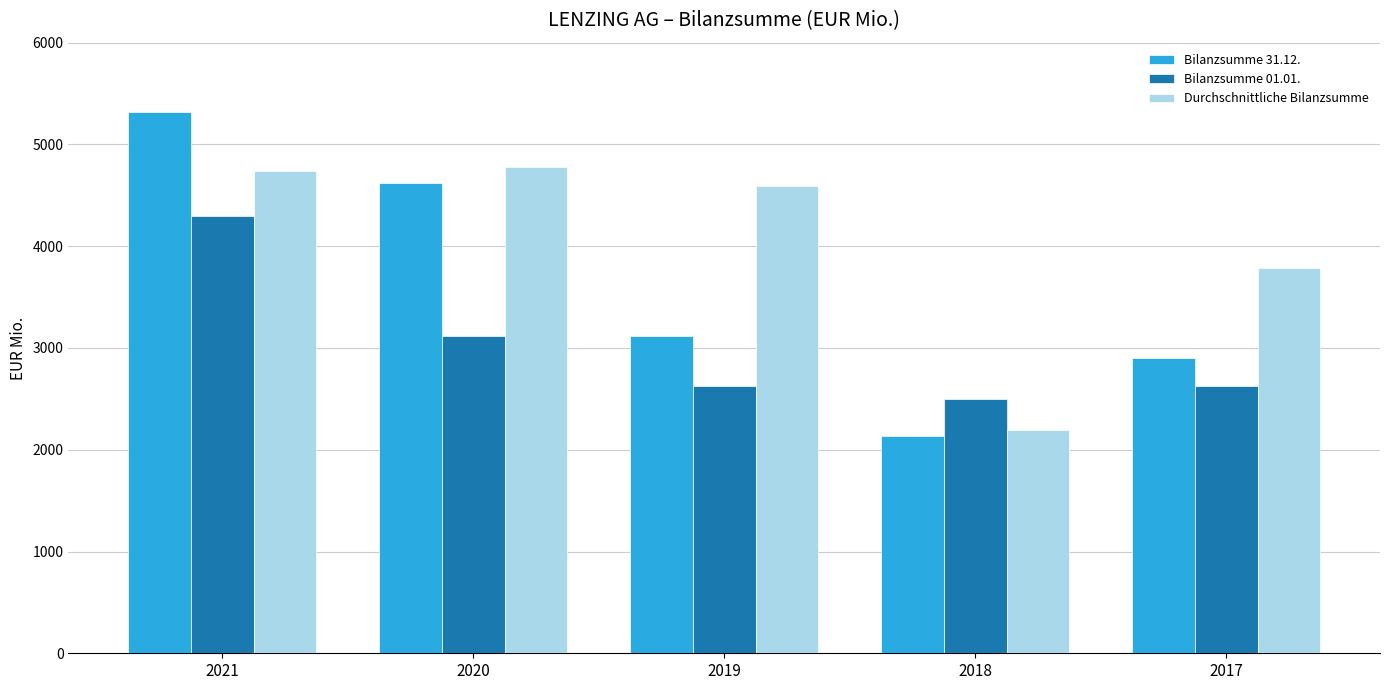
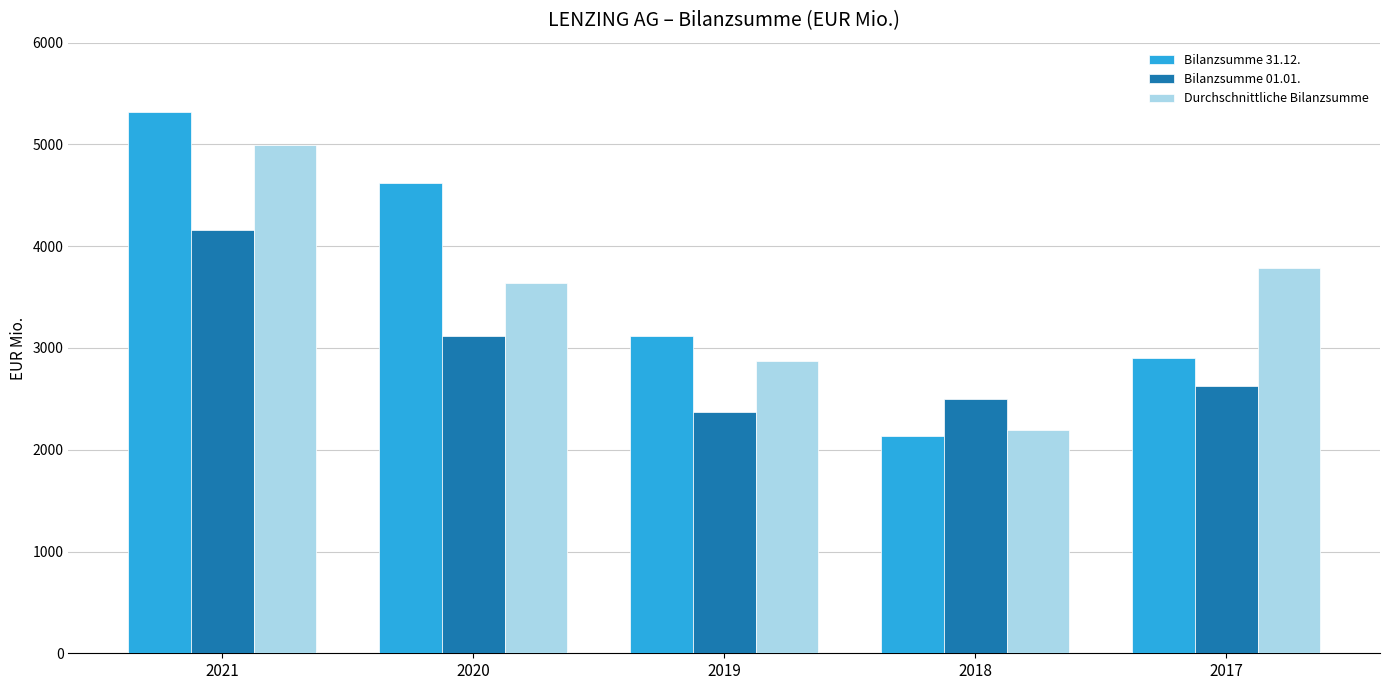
Bilanzsumme 01.01., 2021: 4300 -> 4160
Durchschnittliche Bilanzsumme, 2021: 4740 -> 5000
Durchschnittliche Bilanzsumme, 2020: 4780 -> 3640
Bilanzsumme 01.01., 2019: 2630 -> 2370
Durchschnittliche Bilanzsumme, 2019: 4600 -> 2880
